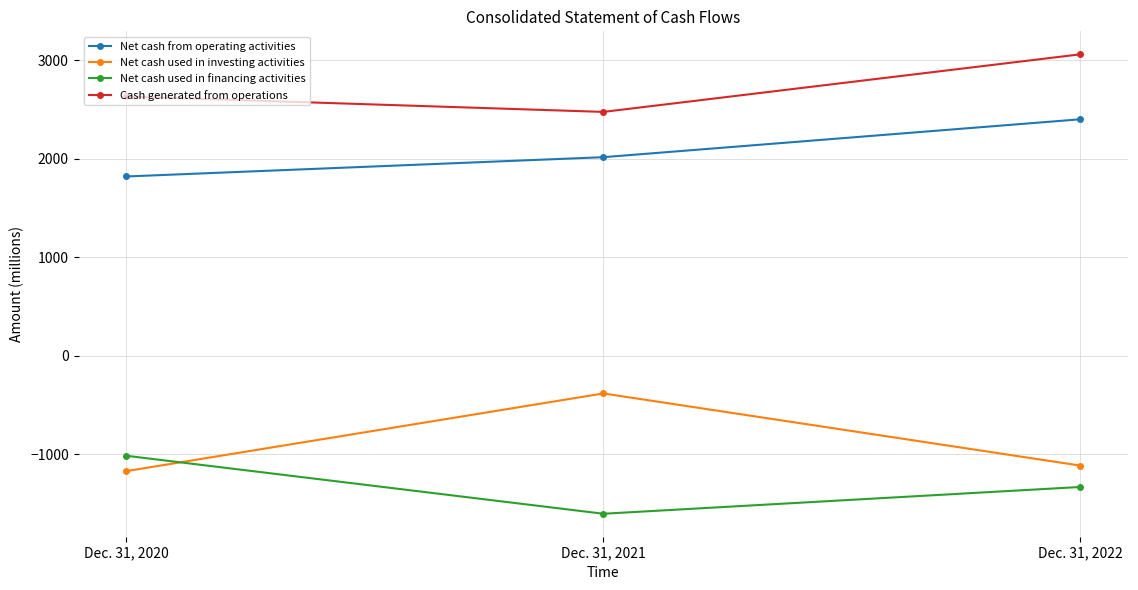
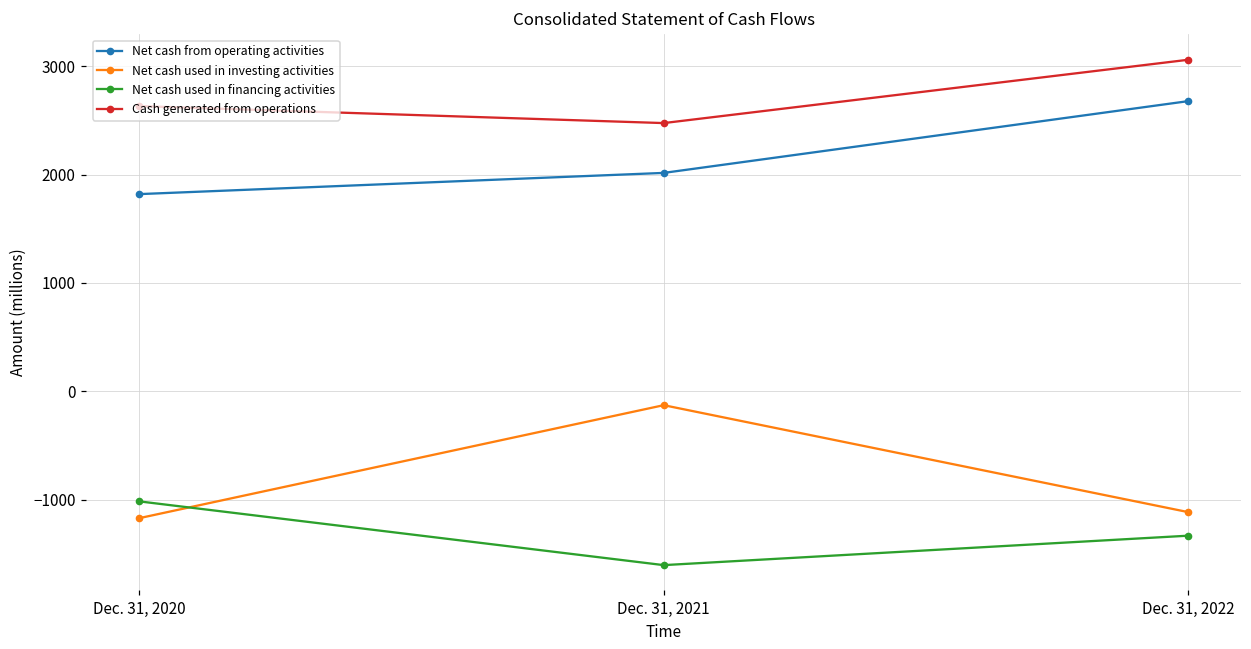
Net cash used in investing activities, Dec. 31, 2021: -400 -> -100
Net cash from operating activities, Dec. 31, 2022: 2400 -> 2700
